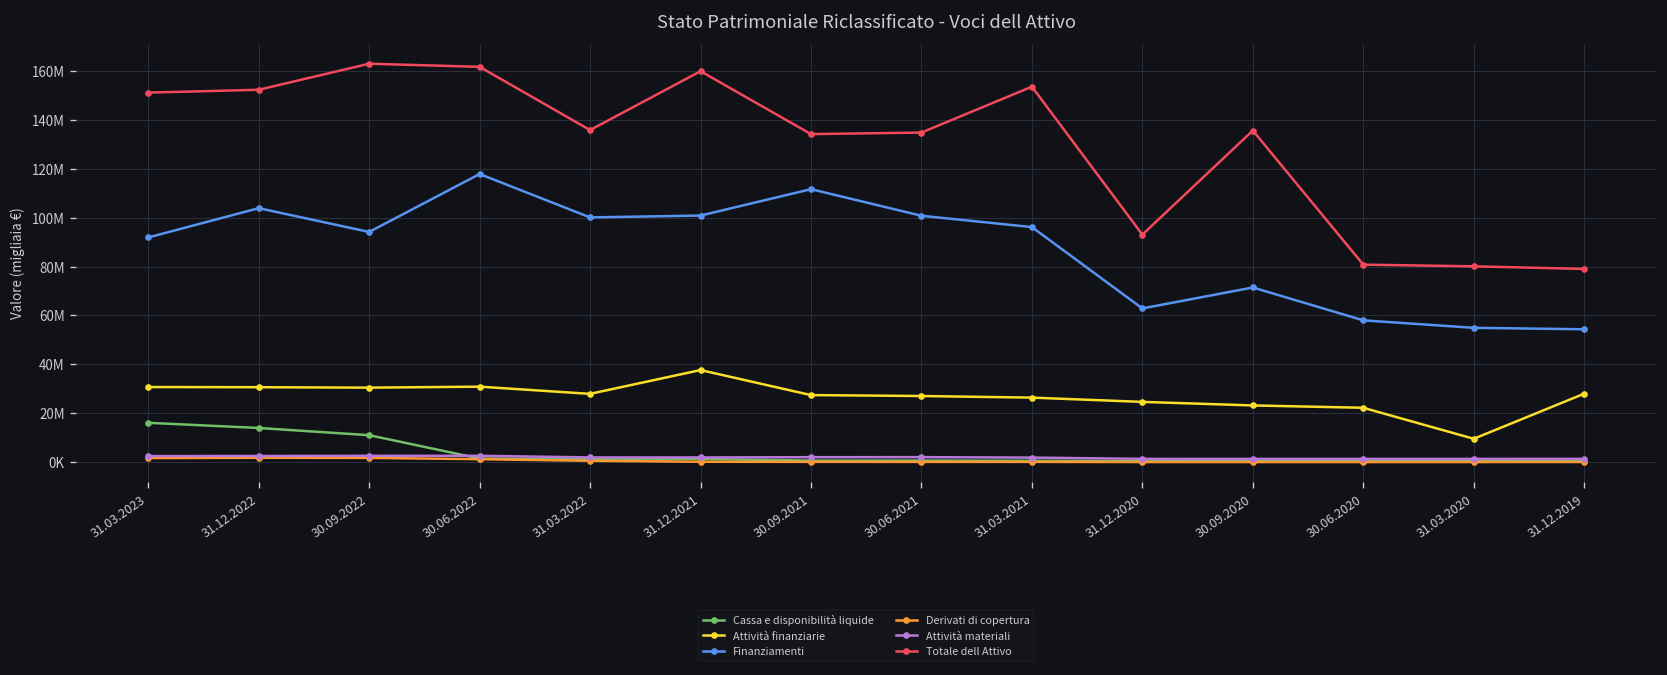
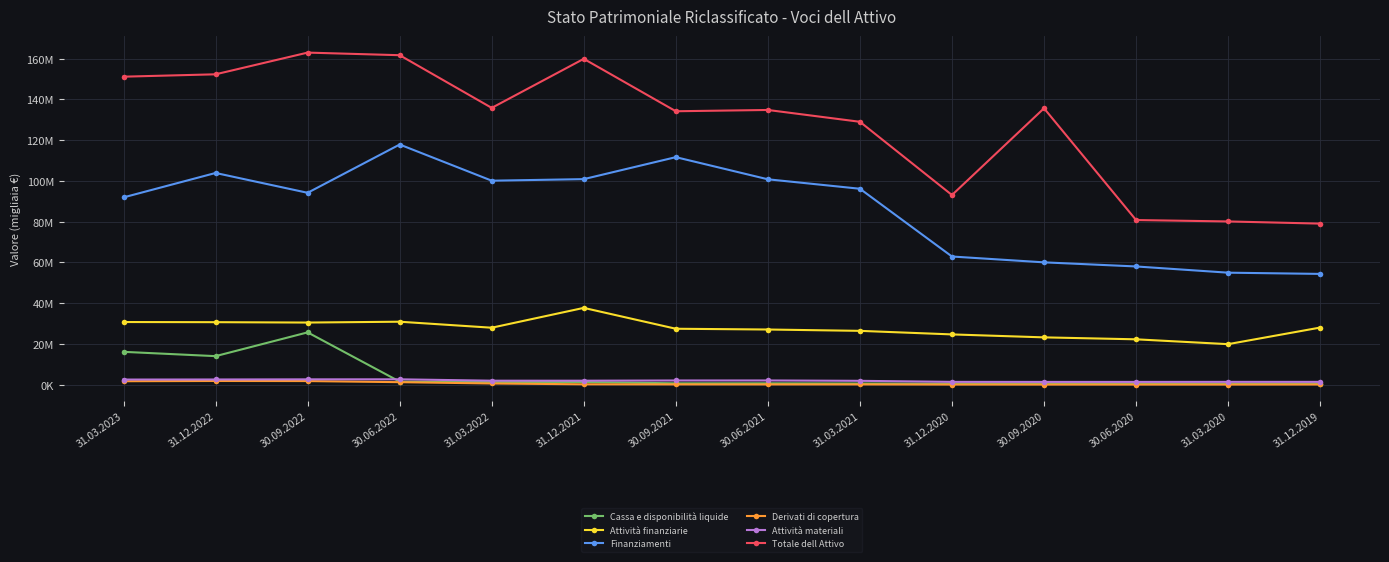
Cassa e disponibilità liquide, 30.09.2022: 11000000 -> 26000000
Totale dell Attivo, 31.03.2021: 154000000 -> 129000000
Finanziamenti, 30.09.2020: 71000000 -> 60000000
Attività finanziarie, 31.03.2020: 10000000 -> 20000000
